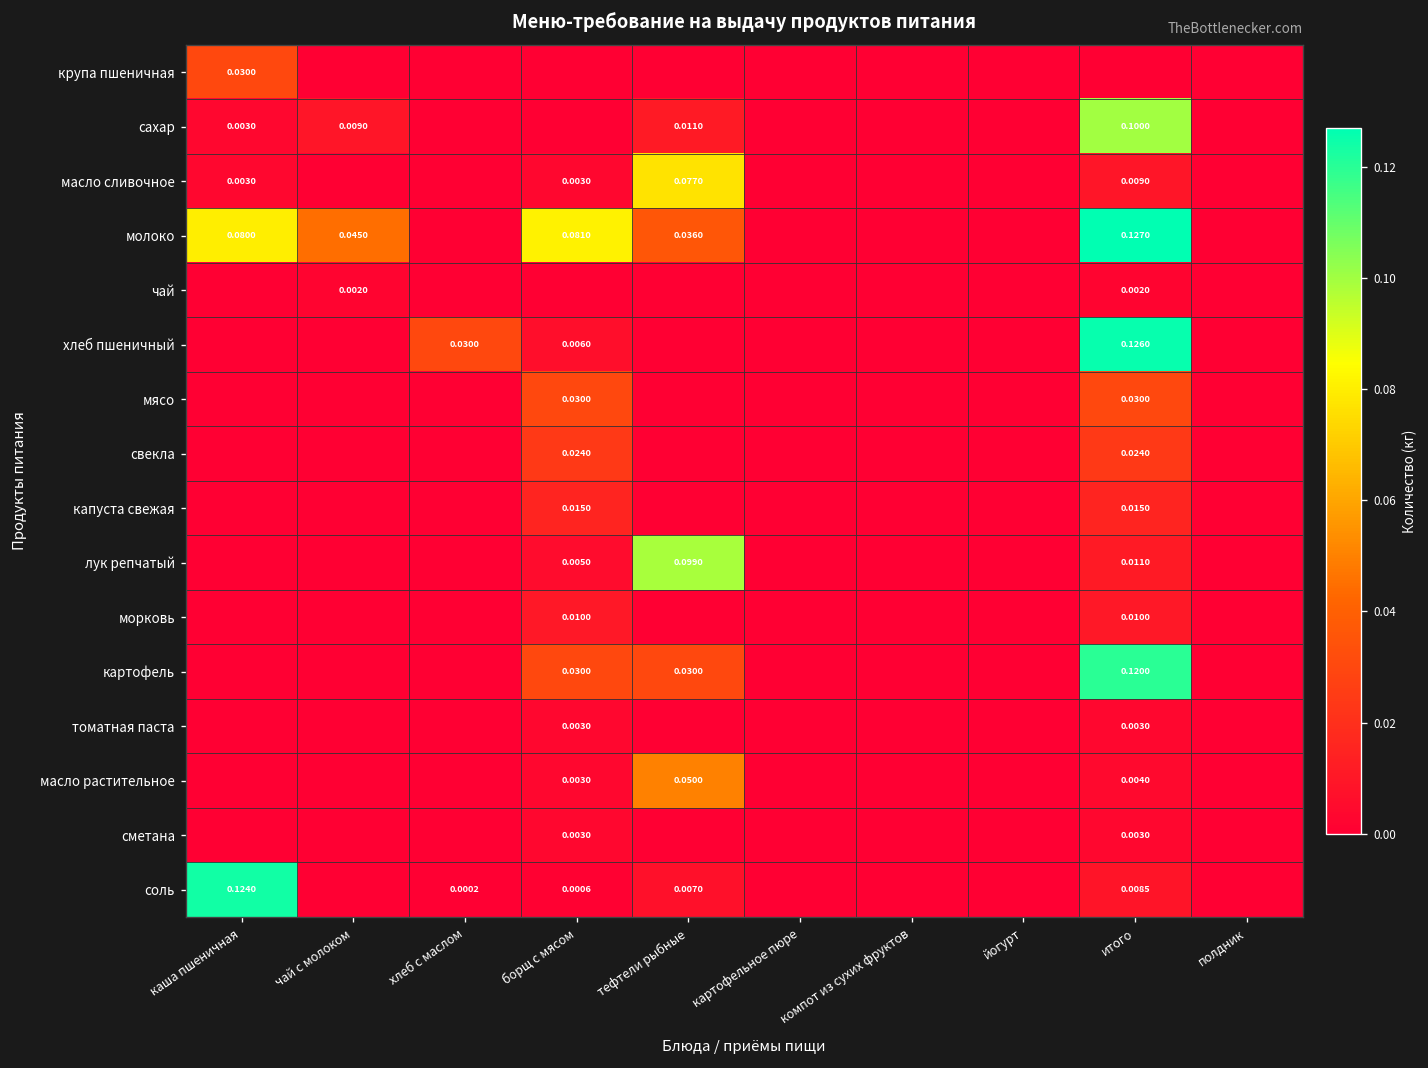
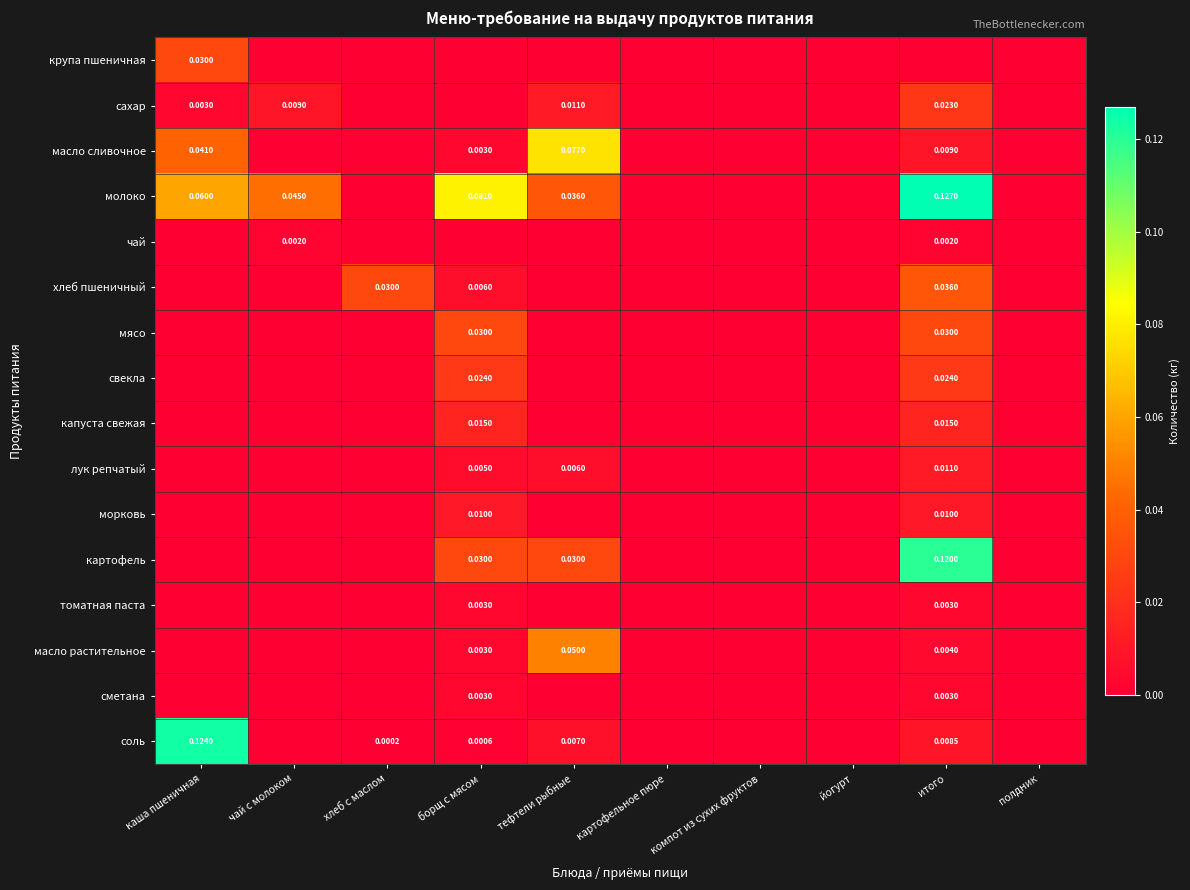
сахар, итого: 0.1000 -> 0.0230
масло сливочное, каша пшеничная: 0.0030 -> 0.0410
молоко, каша пшеничная: 0.0800 -> 0.0600
хлеб пшеничный, итого: 0.1260 -> 0.0360
лук репчатый, тефтели рыбные: 0.0990 -> 0.0060
